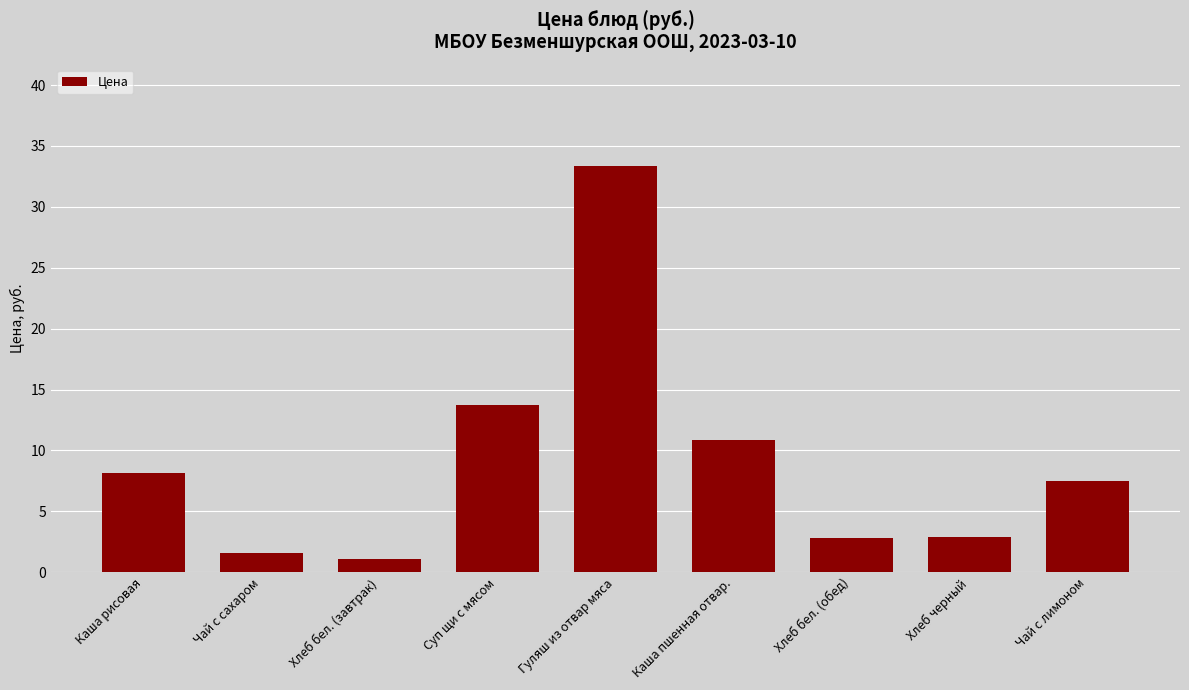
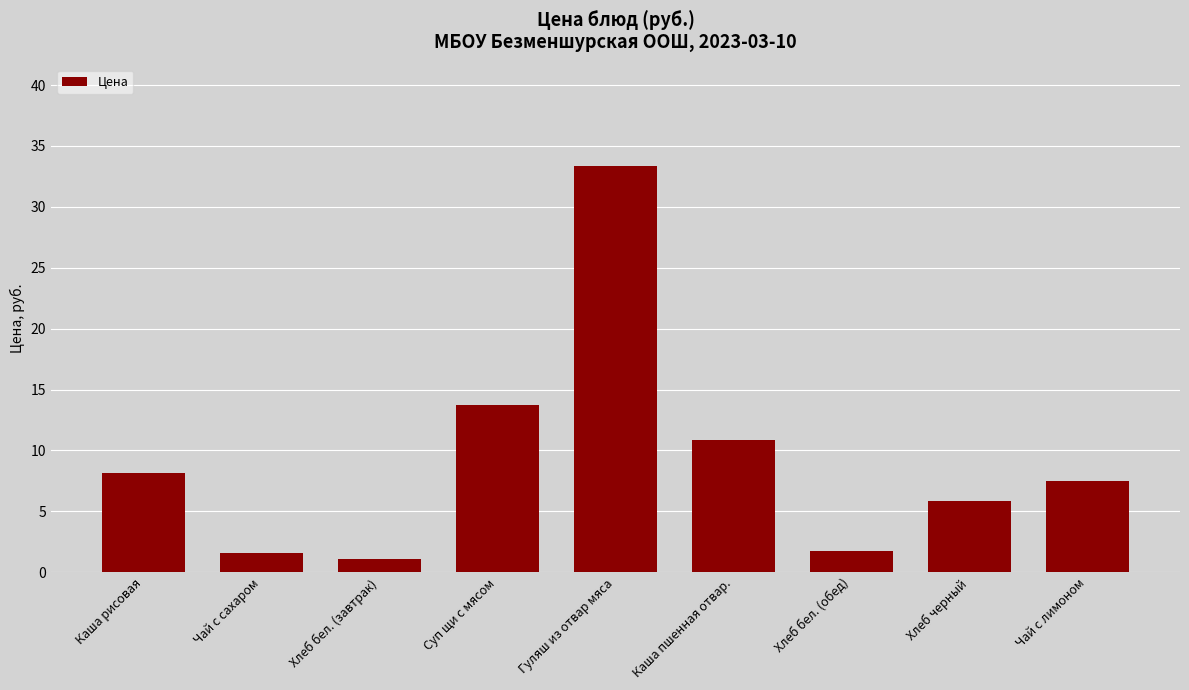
Хлеб бел. (обед): 2.8 -> 1.8
Хлеб черный: 2.9 -> 5.9
